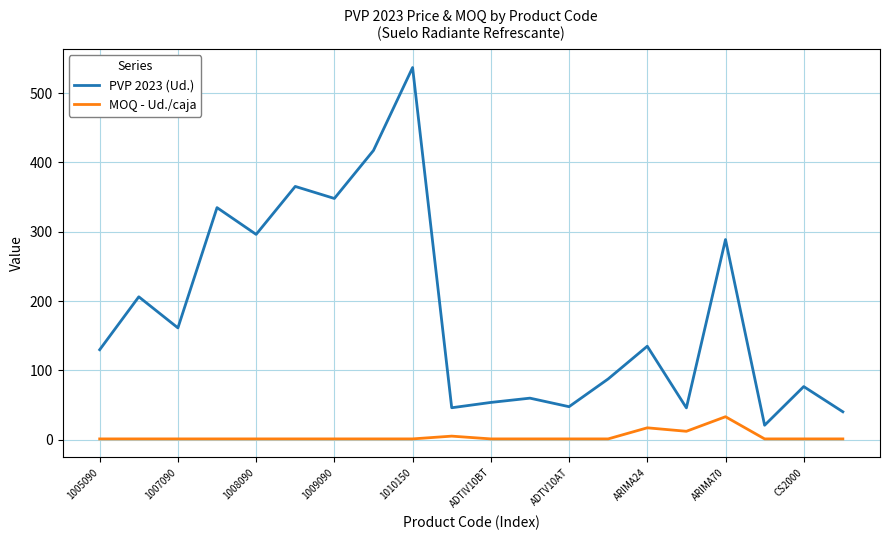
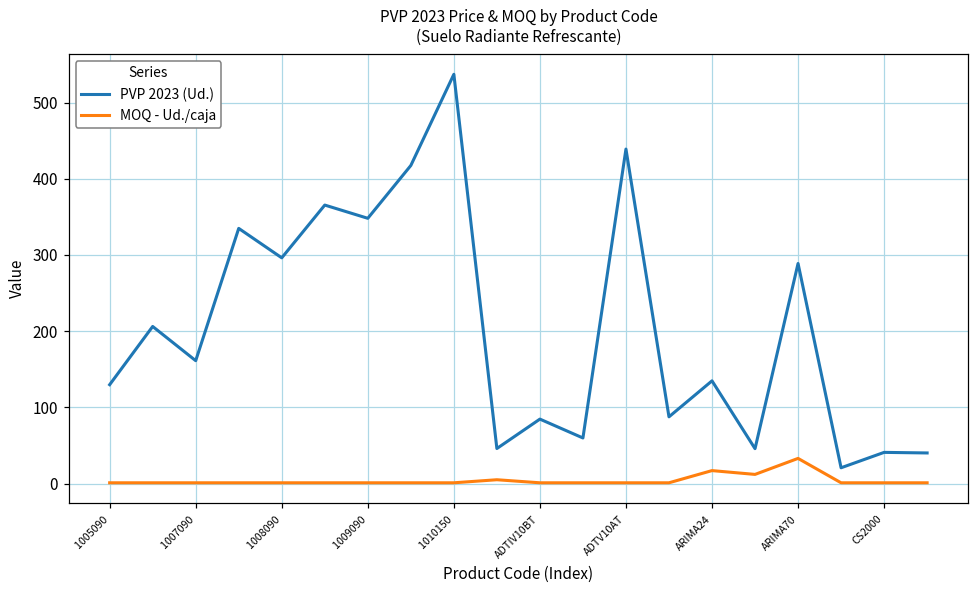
PVP 2023 (Ud.), ADTIV10BT: 50 -> 80
PVP 2023 (Ud.), ADTV10AT: 50 -> 440
PVP 2023 (Ud.), CS2000: 80 -> 40
